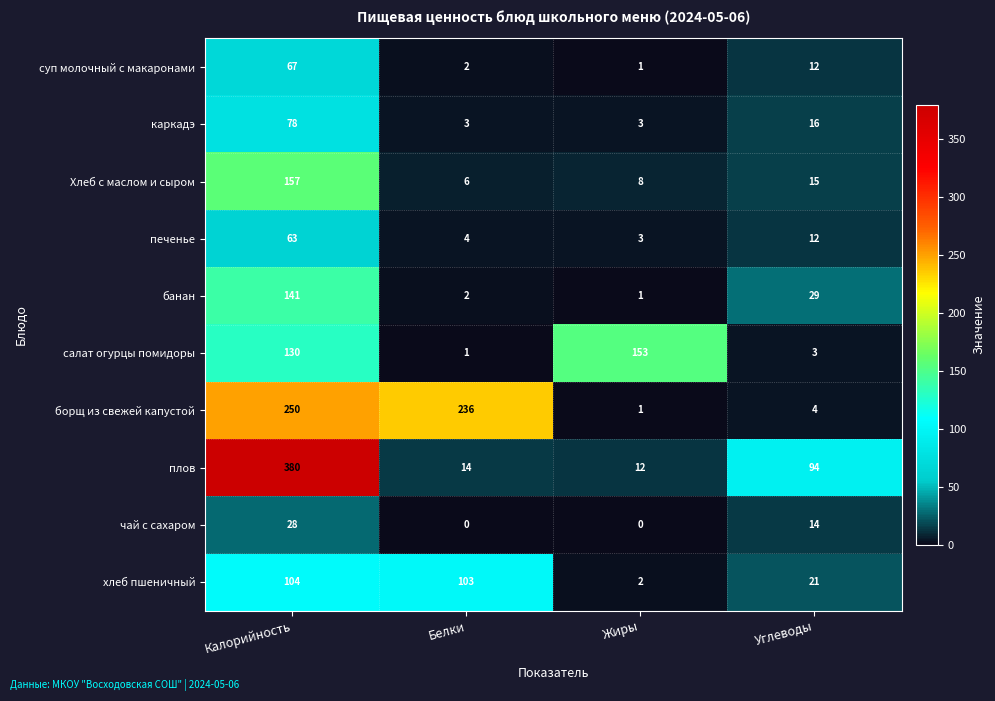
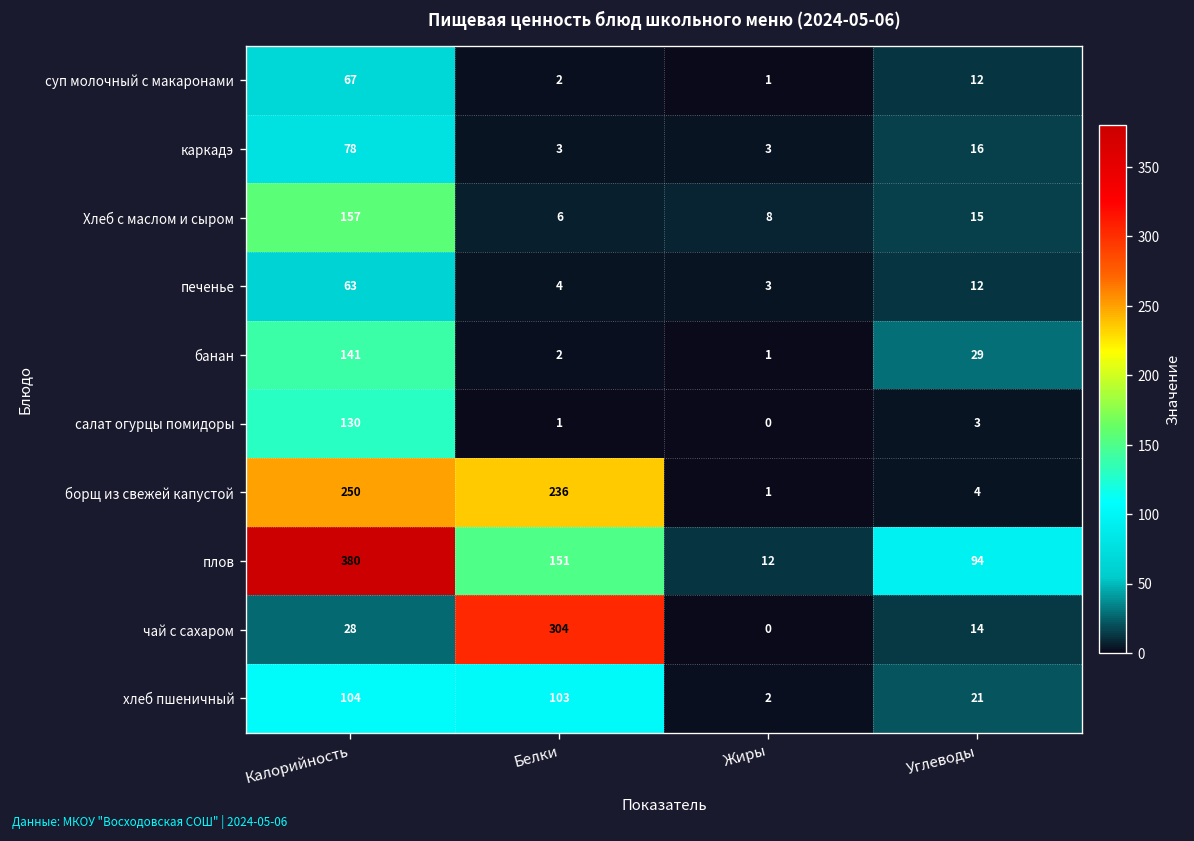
салат огурцы помидоры, Жиры: 153 -> 0
плов, Белки: 14 -> 151
чай с сахаром, Белки: 0 -> 304
